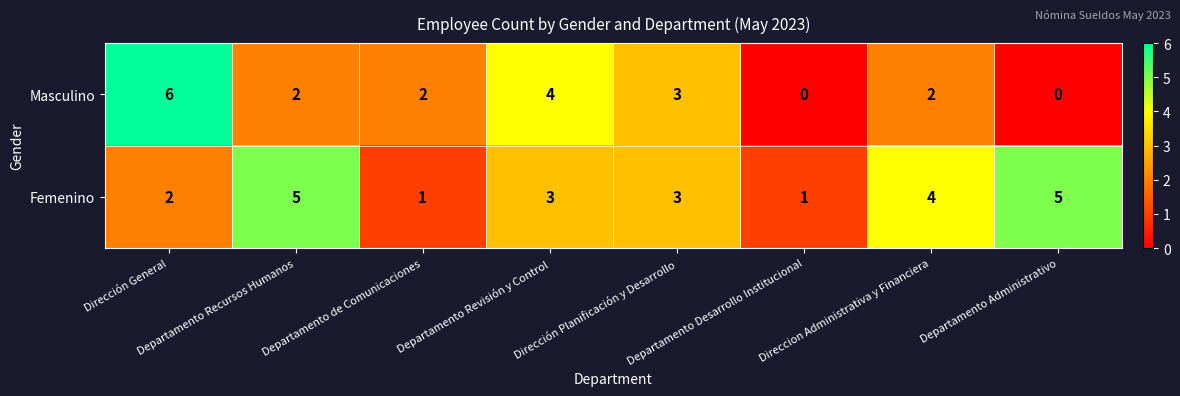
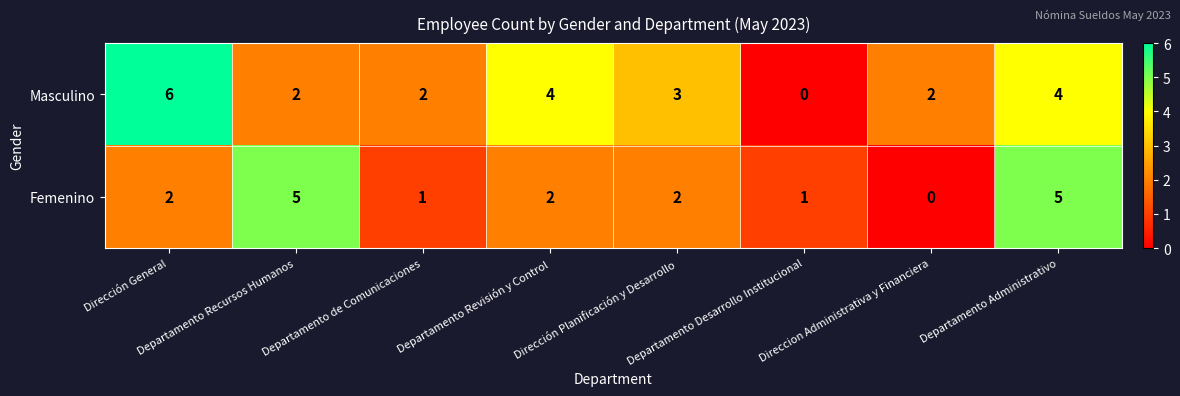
Masculino, Departamento Administrativo: 0 -> 4
Femenino, Departamento Revisión y Control: 3 -> 2
Femenino, Dirección Planificación y Desarrollo: 3 -> 2
Femenino, Direccion Administrativa y Financiera: 4 -> 0
